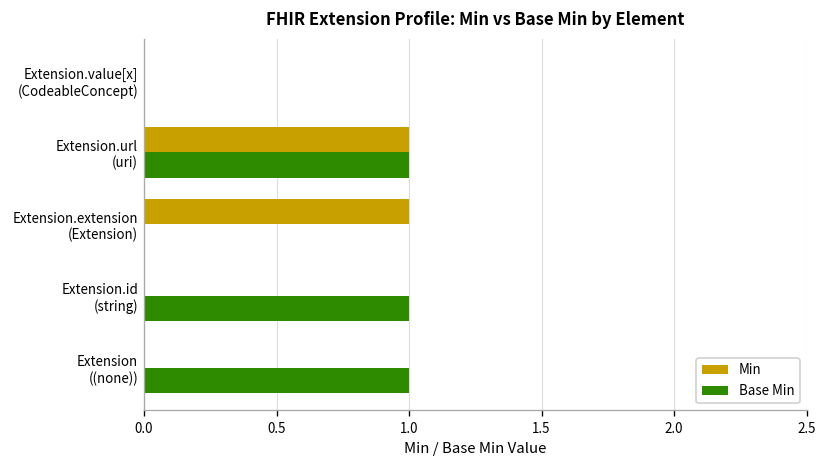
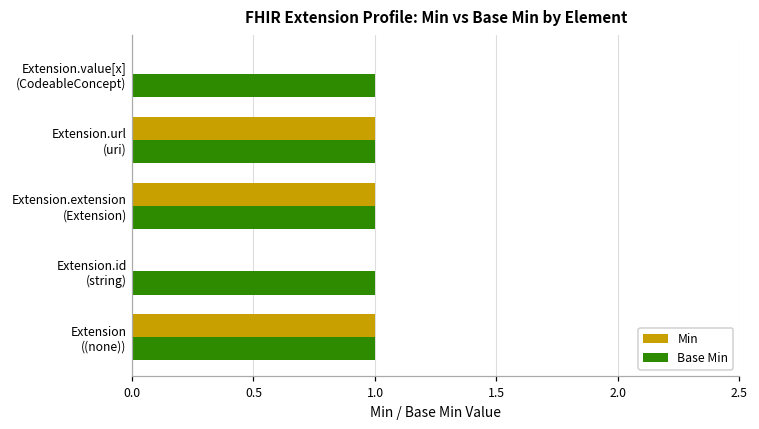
Base Min, Extension.value[x] (CodeableConcept): 0 -> 1
Base Min, Extension.extension (Extension): 0 -> 1
Min, Extension ((none)): 0 -> 1
